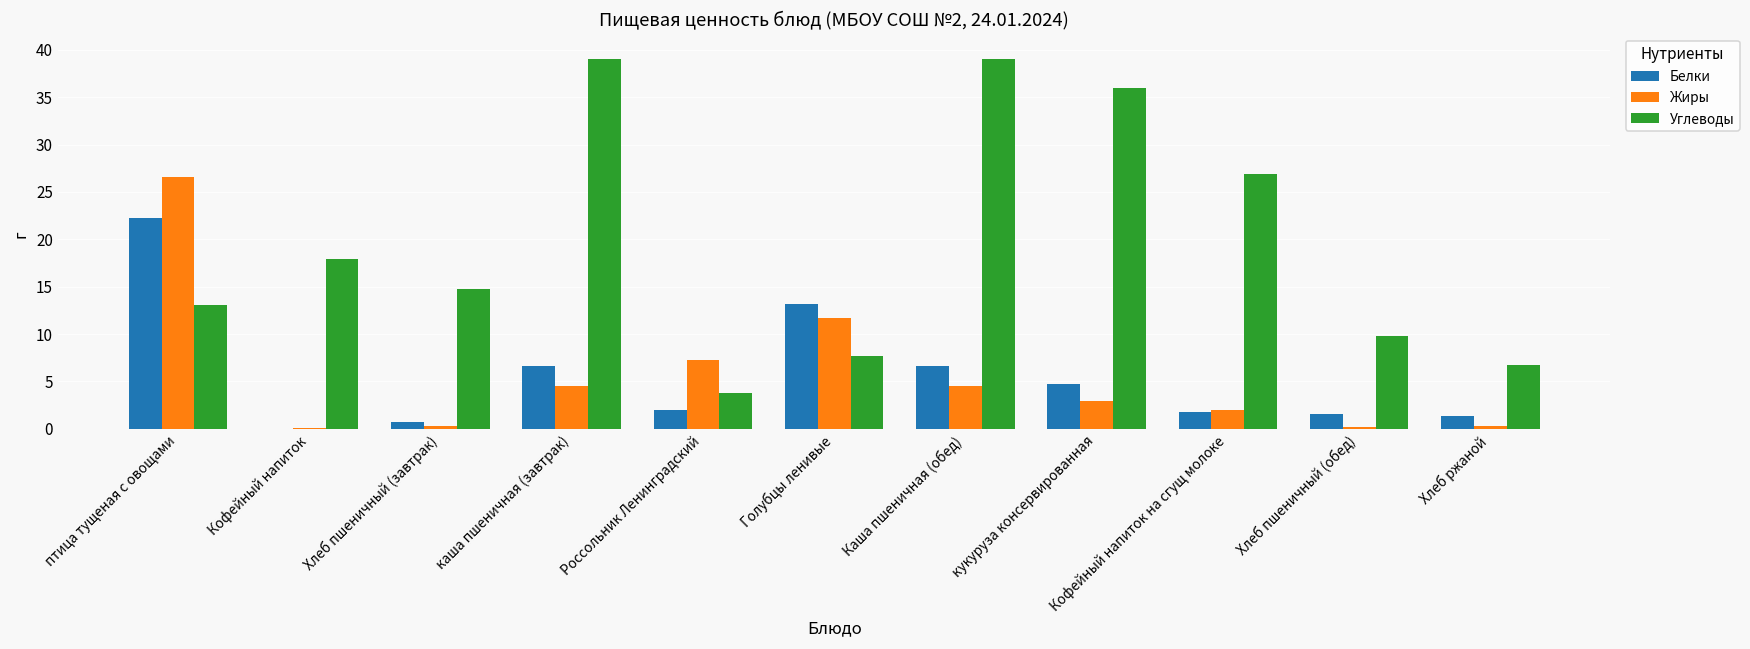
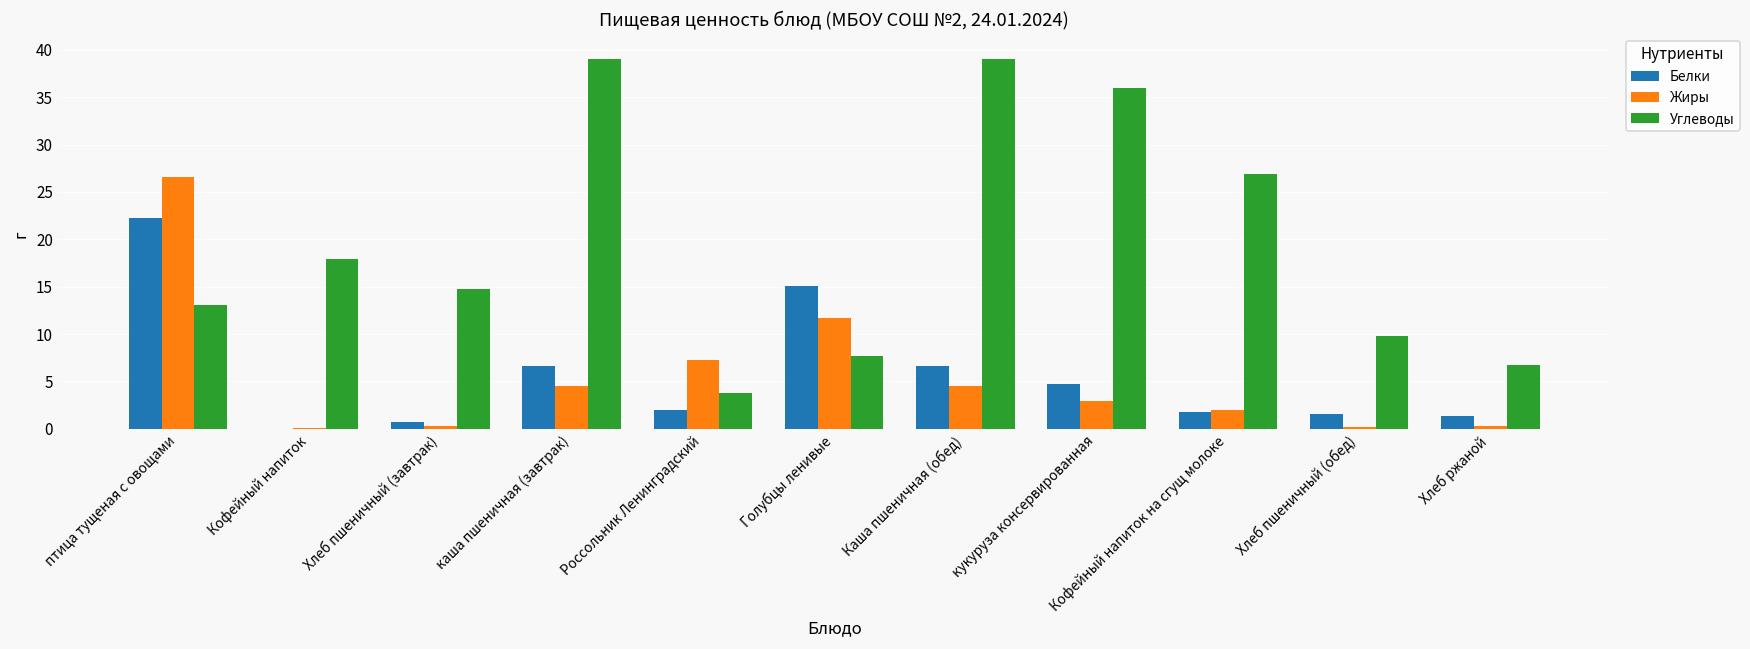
Белки, Голубцы ленивые: 13 -> 15
